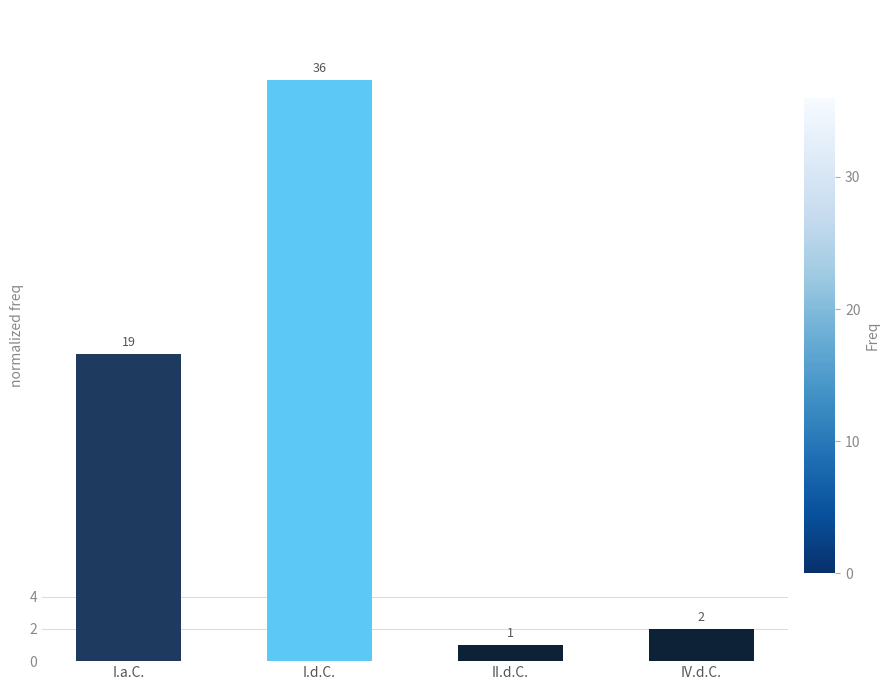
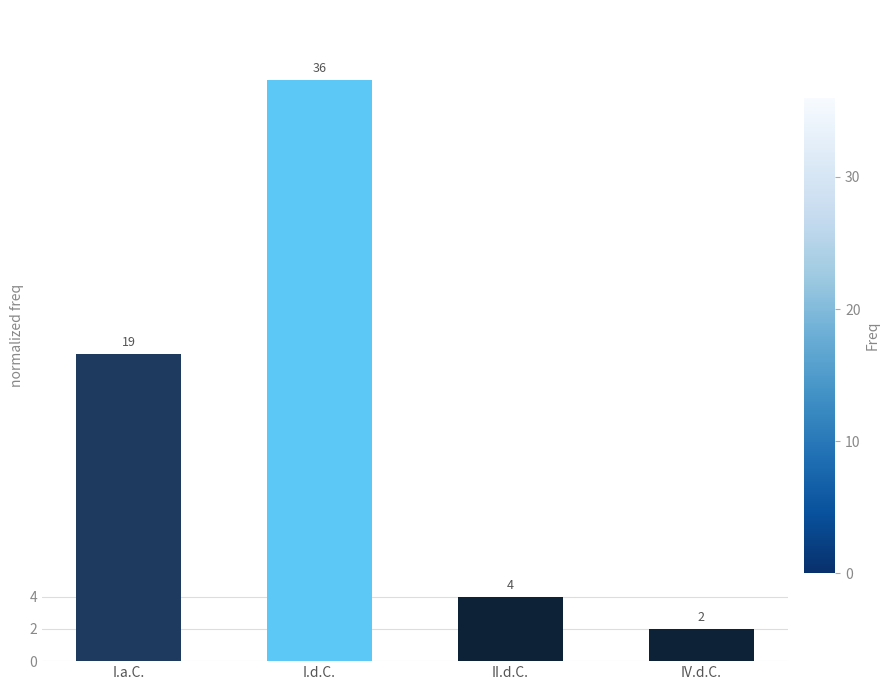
II.d.C.: 1 -> 4
